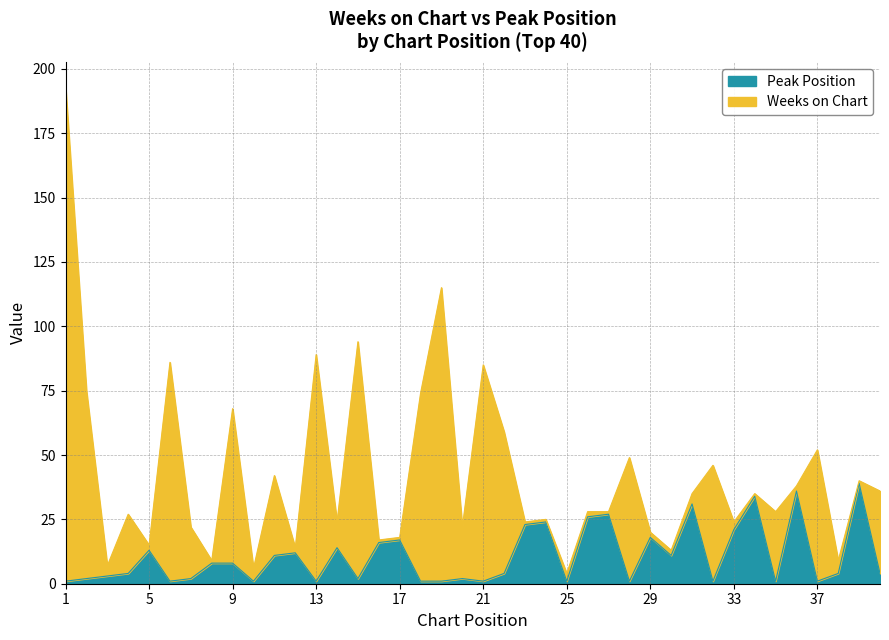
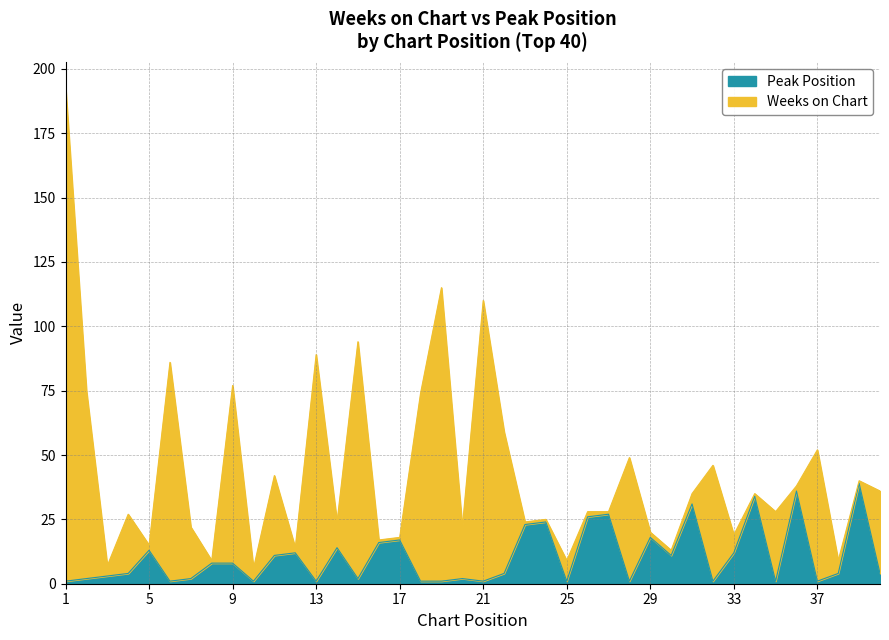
Weeks on Chart, 9: 60 -> 69
Weeks on Chart, 21: 84 -> 109
Weeks on Chart, 25: 3 -> 8
Peak Position, 33: 21 -> 12
Weeks on Chart, 33: 3 -> 7
